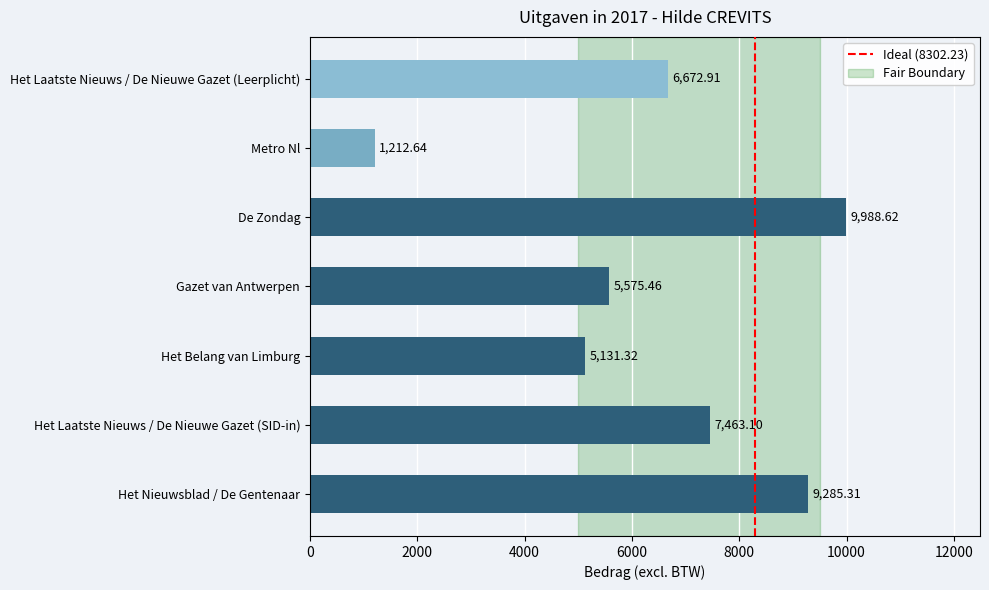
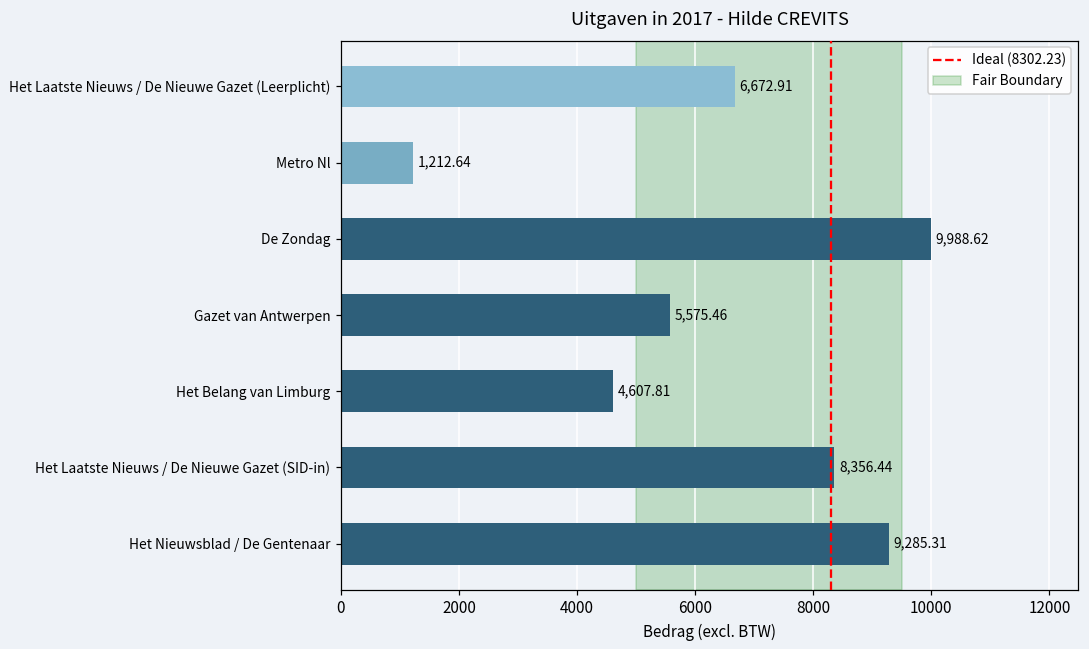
Het Belang van Limburg: 5,131.32 -> 4,607.81
Het Laatste Nieuws / De Nieuwe Gazet (SID-in): 7,463.10 -> 8,356.44
